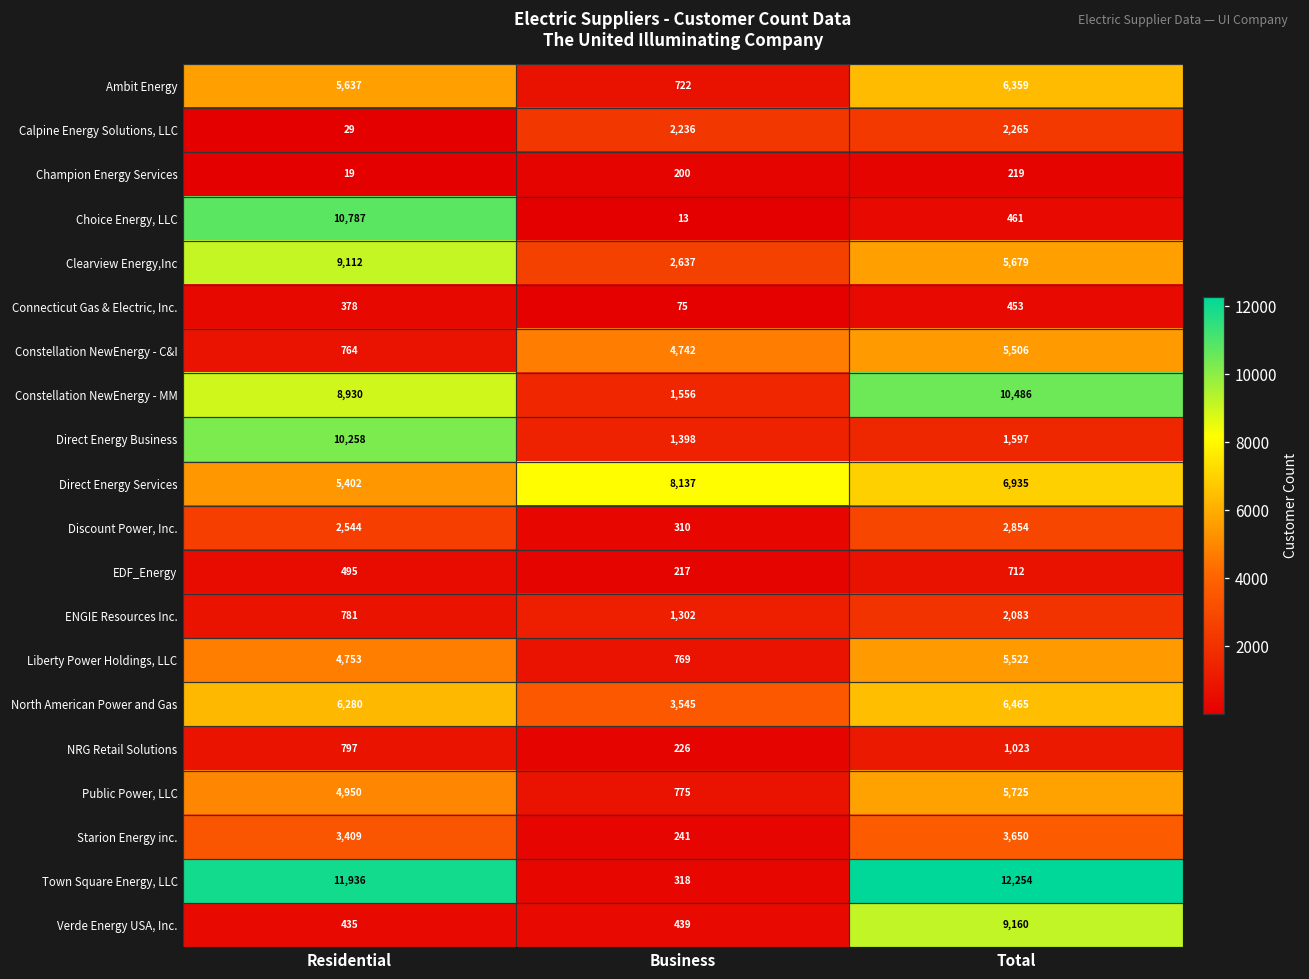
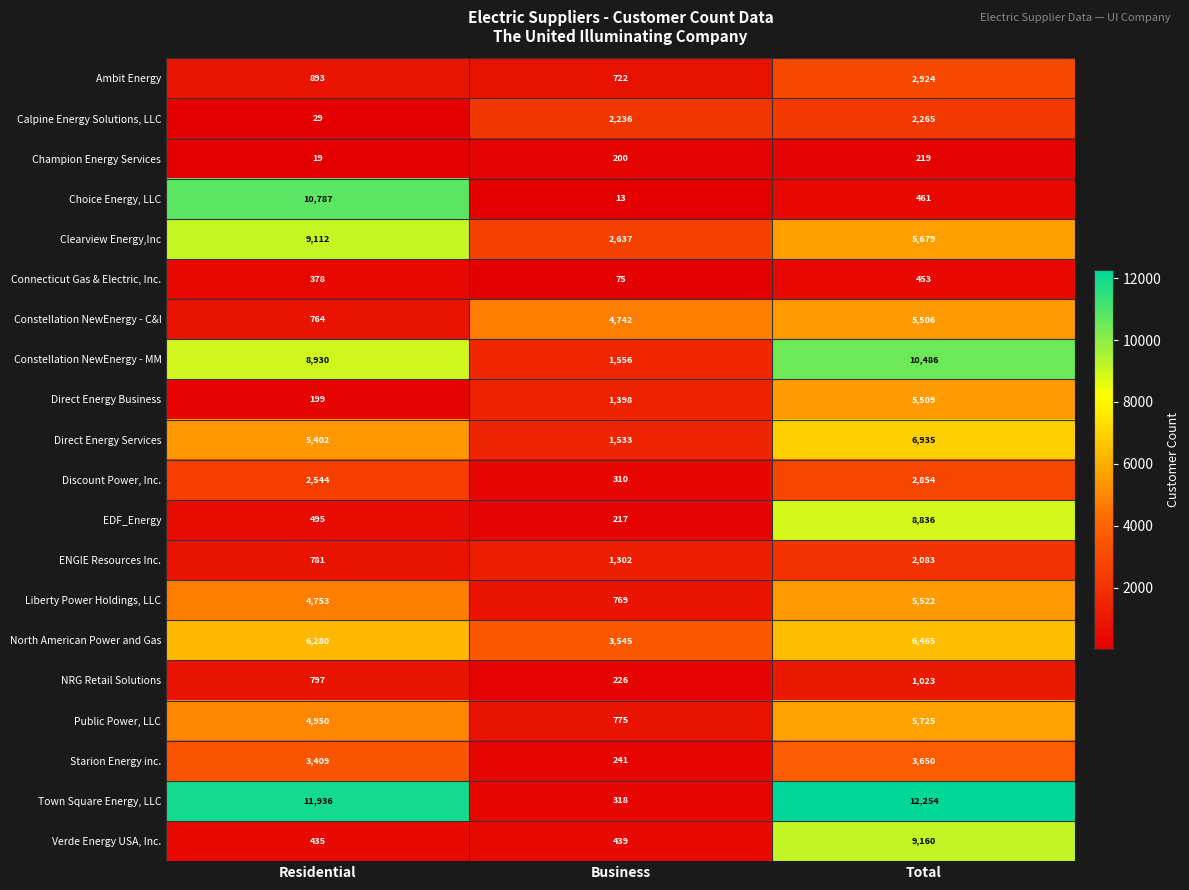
Ambit Energy, Residential: 5,637 -> 893
Ambit Energy, Total: 6,359 -> 2,924
Direct Energy Business, Residential: 10,258 -> 199
Direct Energy Business, Total: 1,597 -> 5,509
Direct Energy Services, Business: 8,137 -> 1,533
EDF_Energy, Total: 712 -> 8,836
